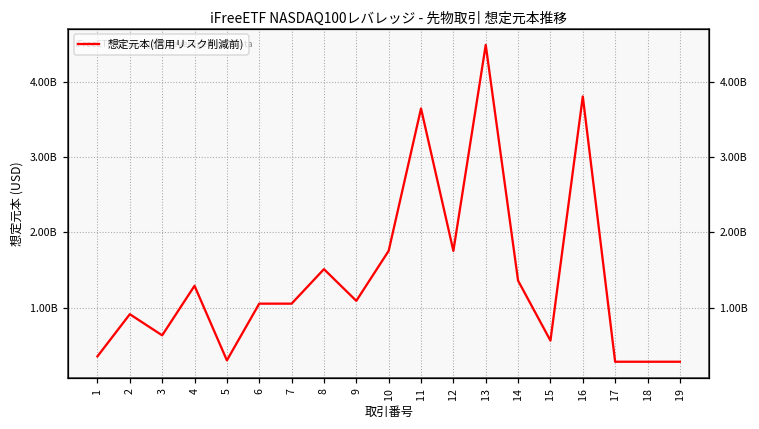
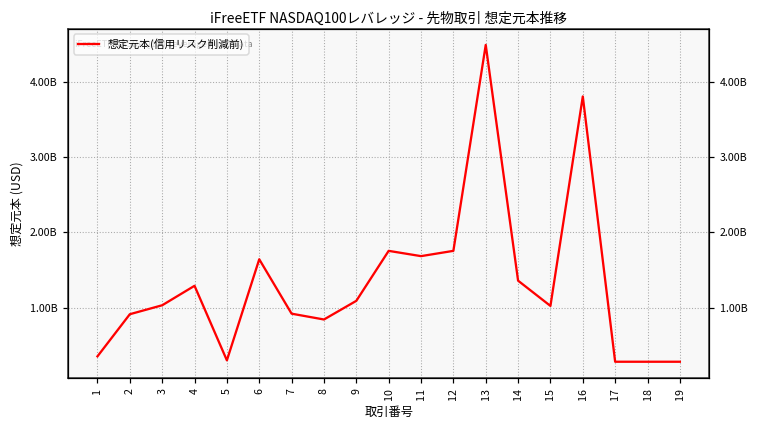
3: 600000000 -> 1000000000
6: 1100000000 -> 1600000000
7: 1100000000 -> 900000000
8: 1500000000 -> 800000000
11: 3600000000 -> 1700000000
15: 600000000 -> 1000000000
